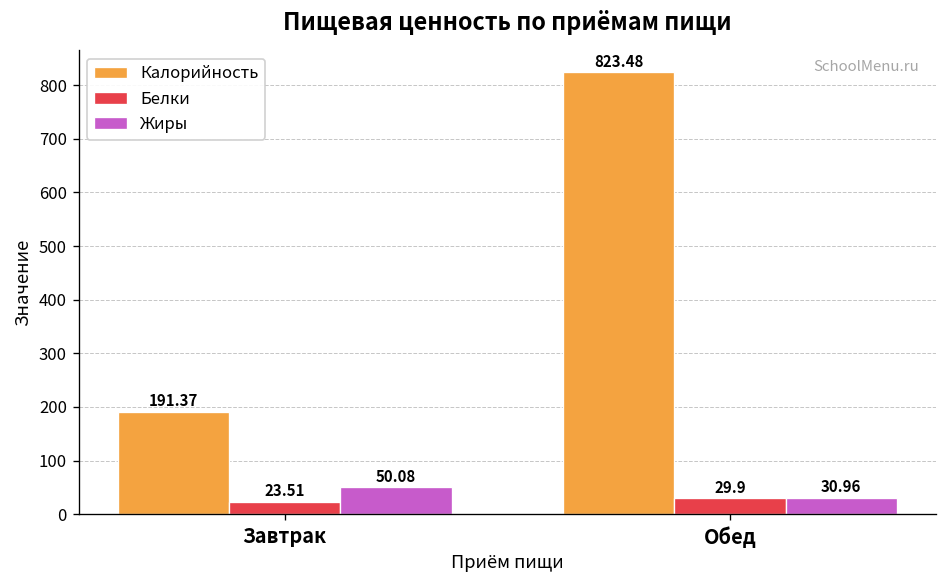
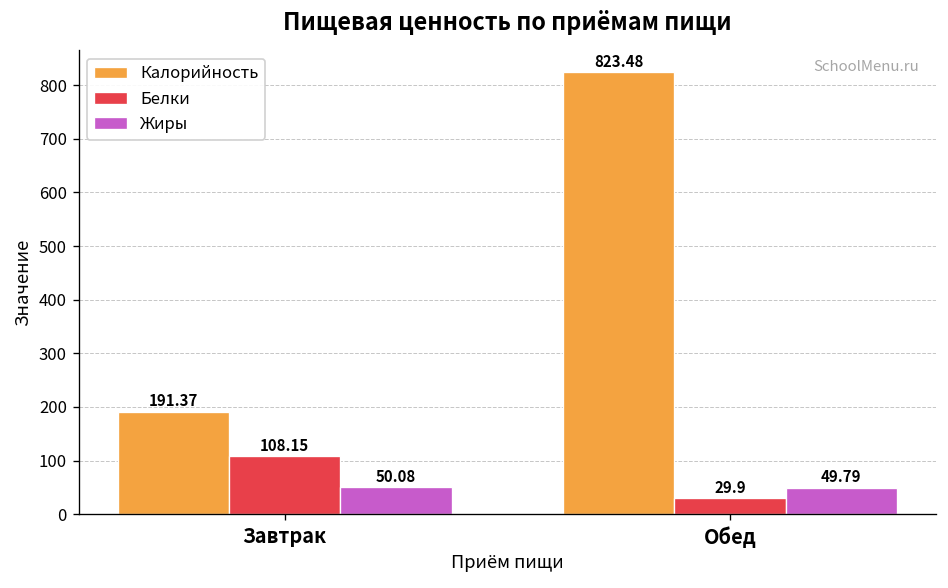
Белки, Завтрак: 23.51 -> 108.15
Жиры, Обед: 30.96 -> 49.79
